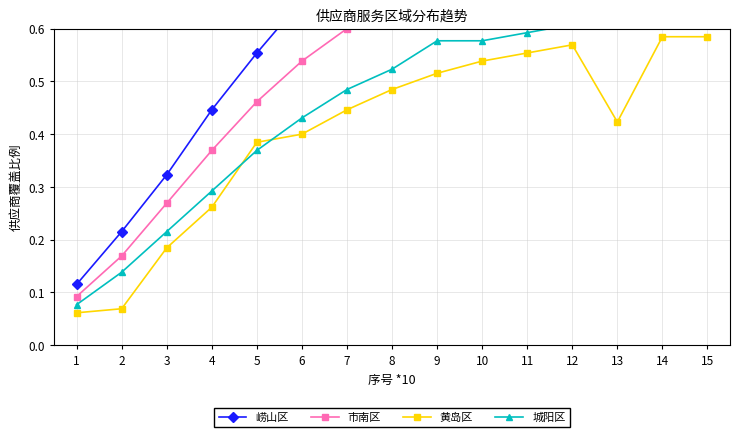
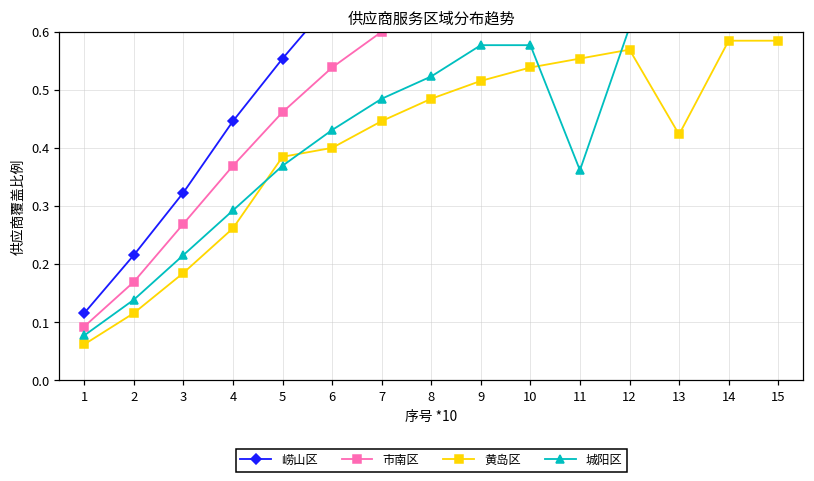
黄岛区, 2: 0.07 -> 0.12
城阳区, 11: 0.59 -> 0.36
